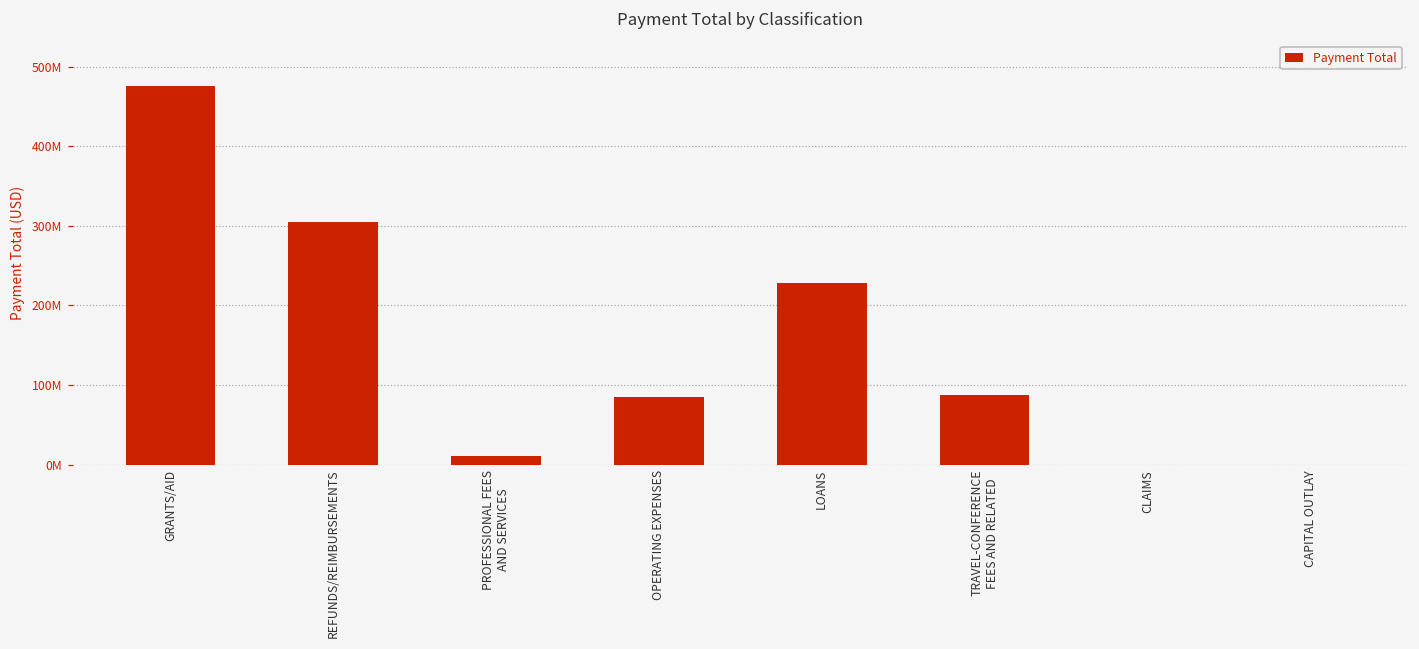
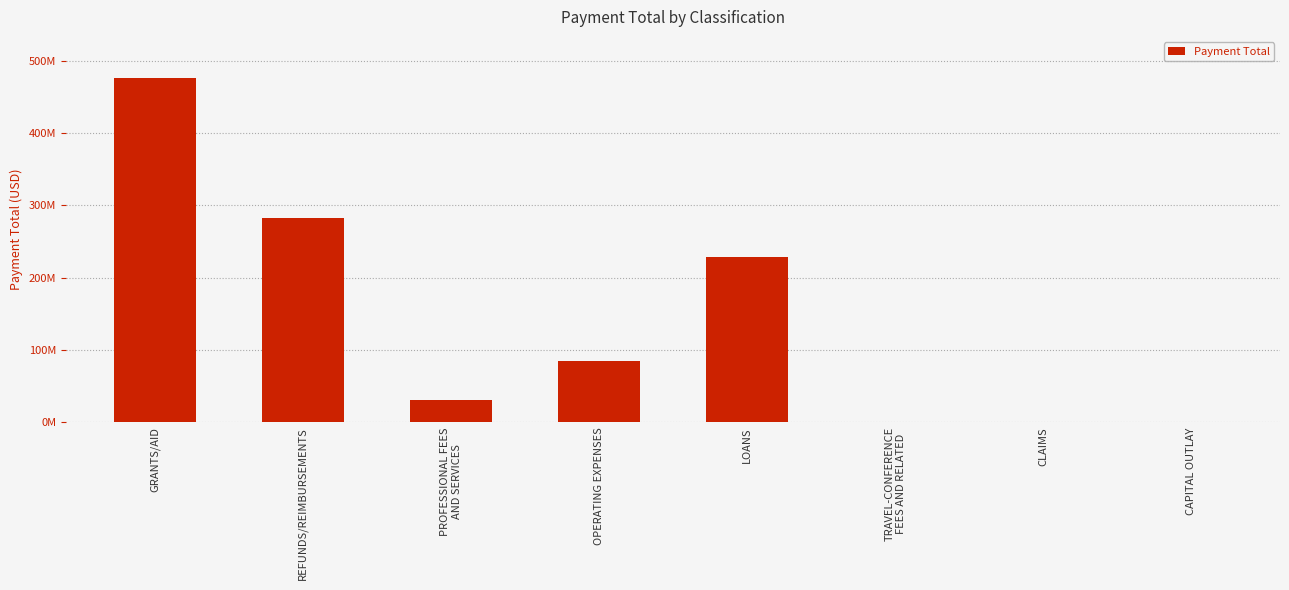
REFUNDS/REIMBURSEMENTS: 300000000 -> 280000000
PROFESSIONAL FEES AND SERVICES: 10000000 -> 30000000
TRAVEL-CONFERENCE FEES AND RELATED: 90000000 -> 0
